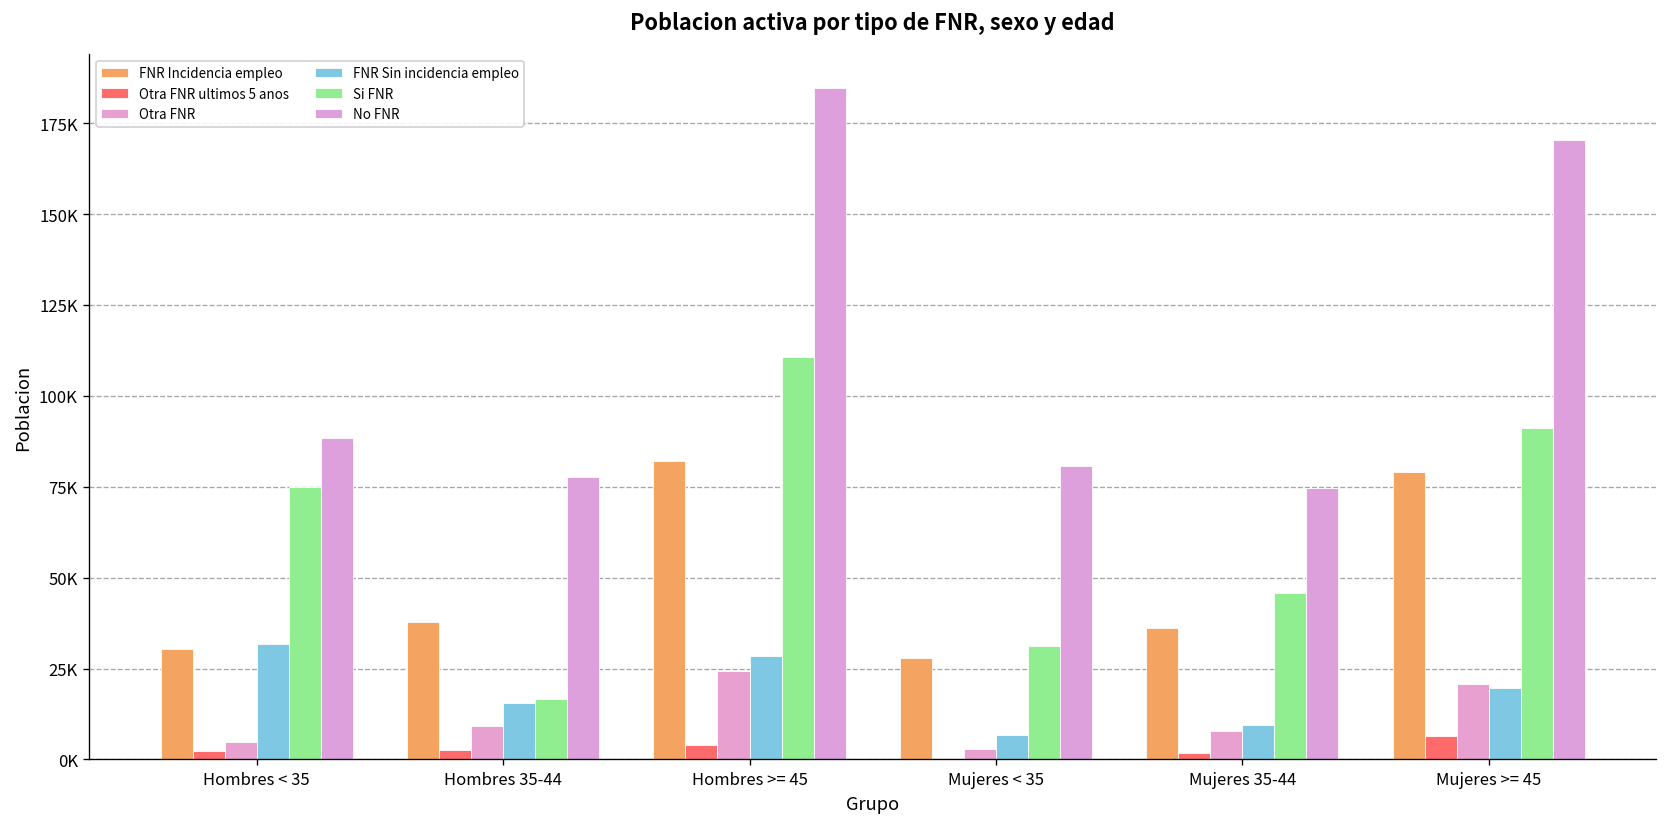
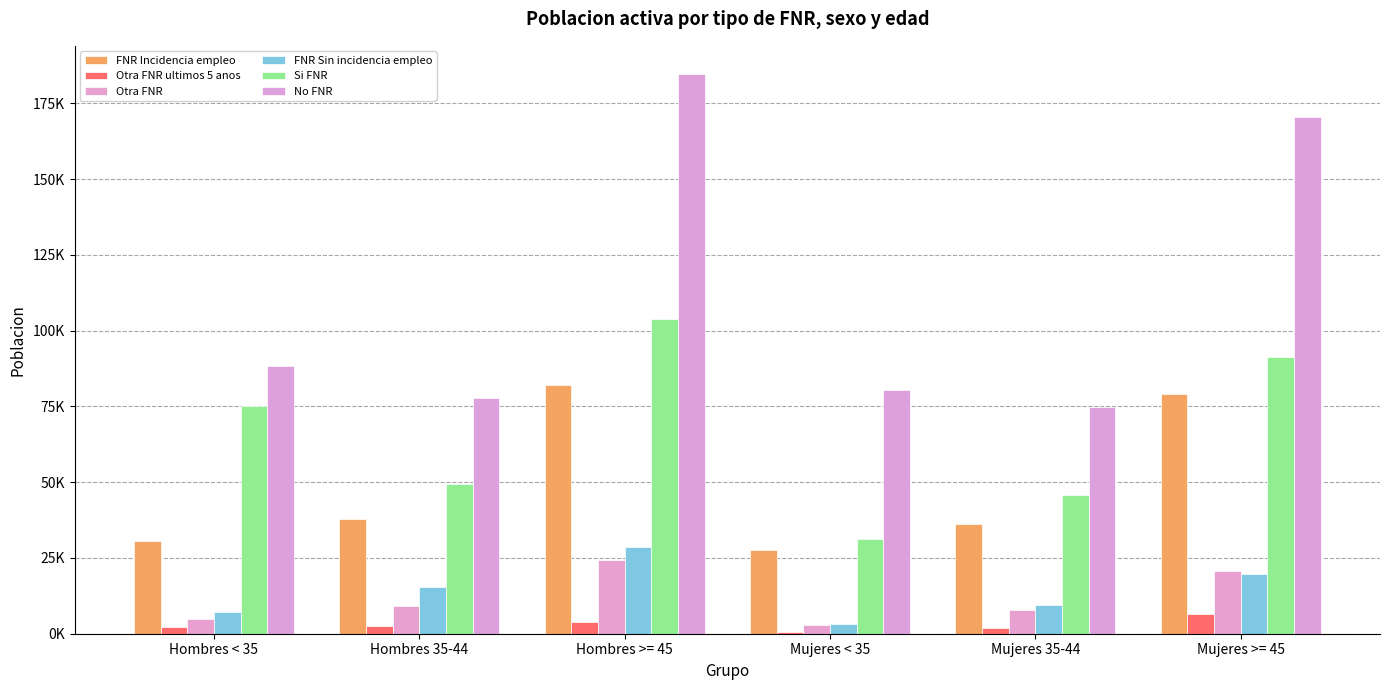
FNR Sin incidencia empleo, Hombres < 35: 32000 -> 7000
Si FNR, Hombres 35-44: 17000 -> 50000
Si FNR, Hombres >= 45: 111000 -> 104000
FNR Sin incidencia empleo, Mujeres < 35: 7000 -> 3000
